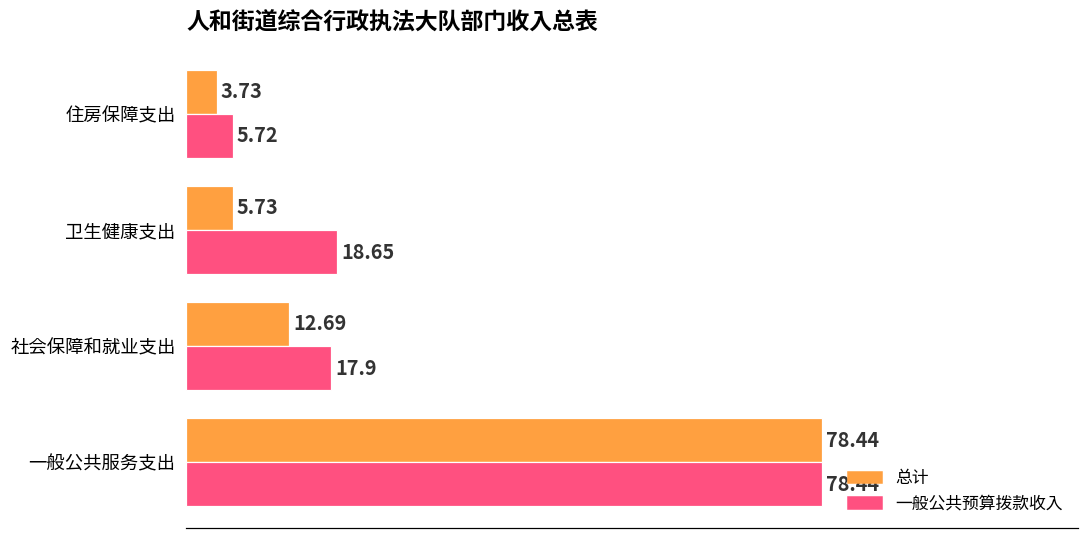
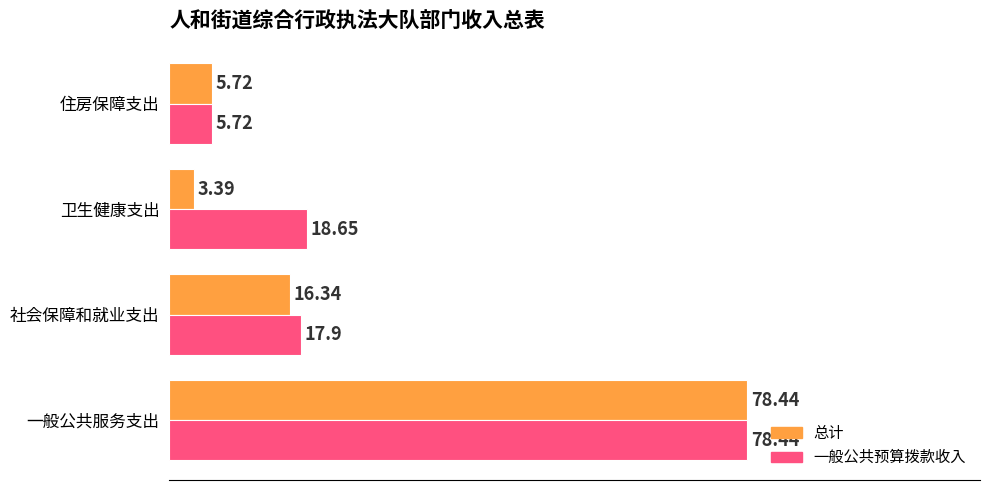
总计, 住房保障支出: 3.73 -> 5.72
总计, 卫生健康支出: 5.73 -> 3.39
总计, 社会保障和就业支出: 12.69 -> 16.34
